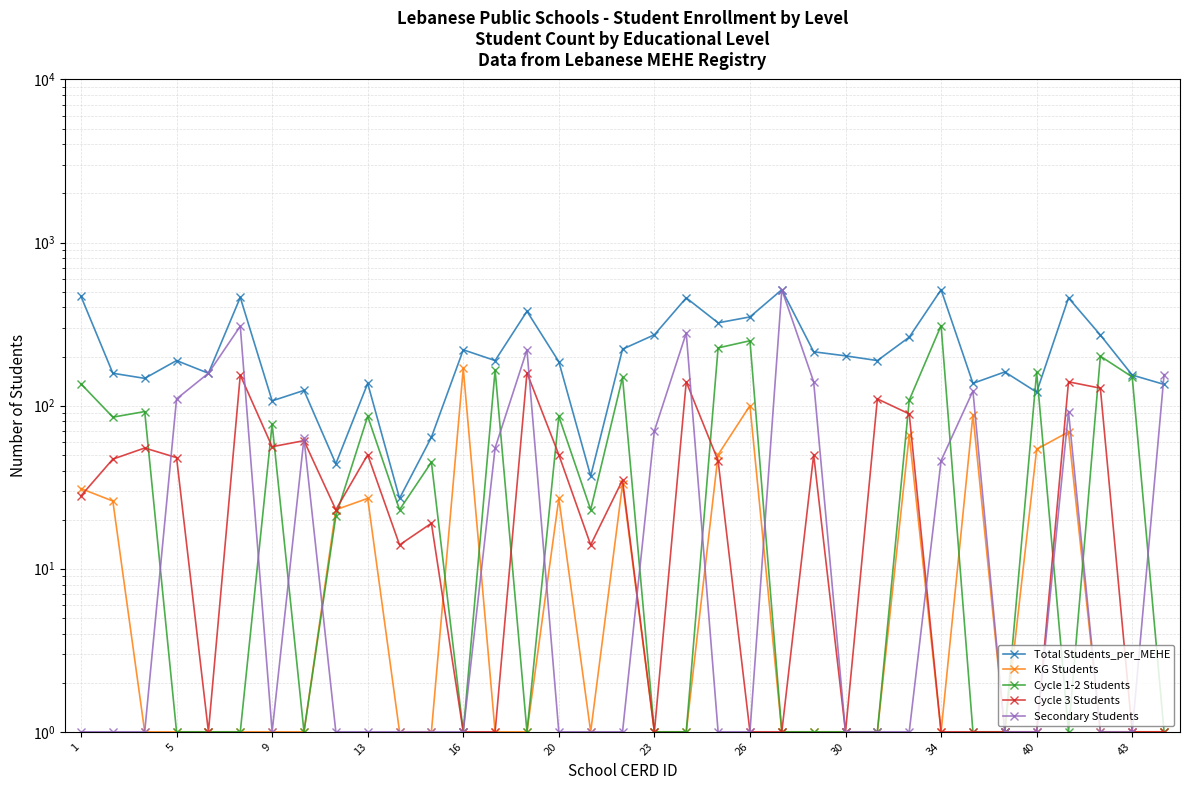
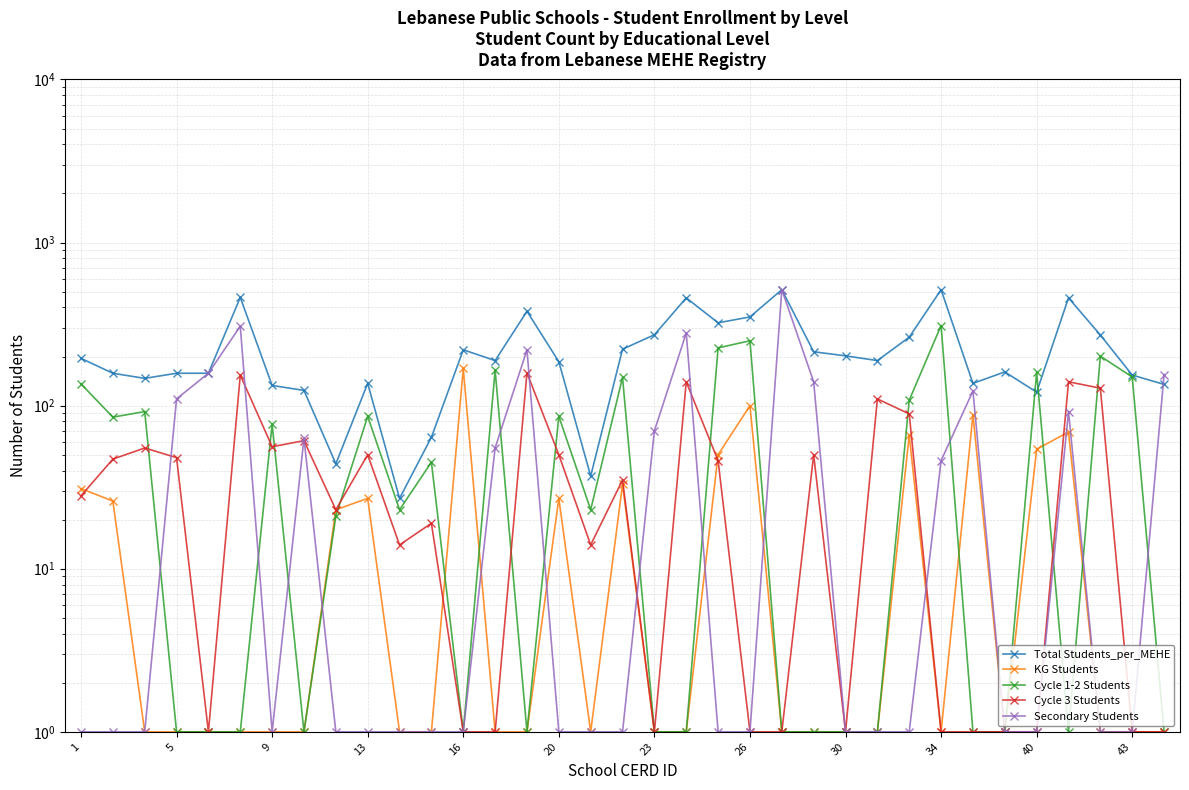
Total Students_per_MEHE, 1: 470 -> 200
Total Students_per_MEHE, 5: 190 -> 160
Total Students_per_MEHE, 9: 110 -> 130
